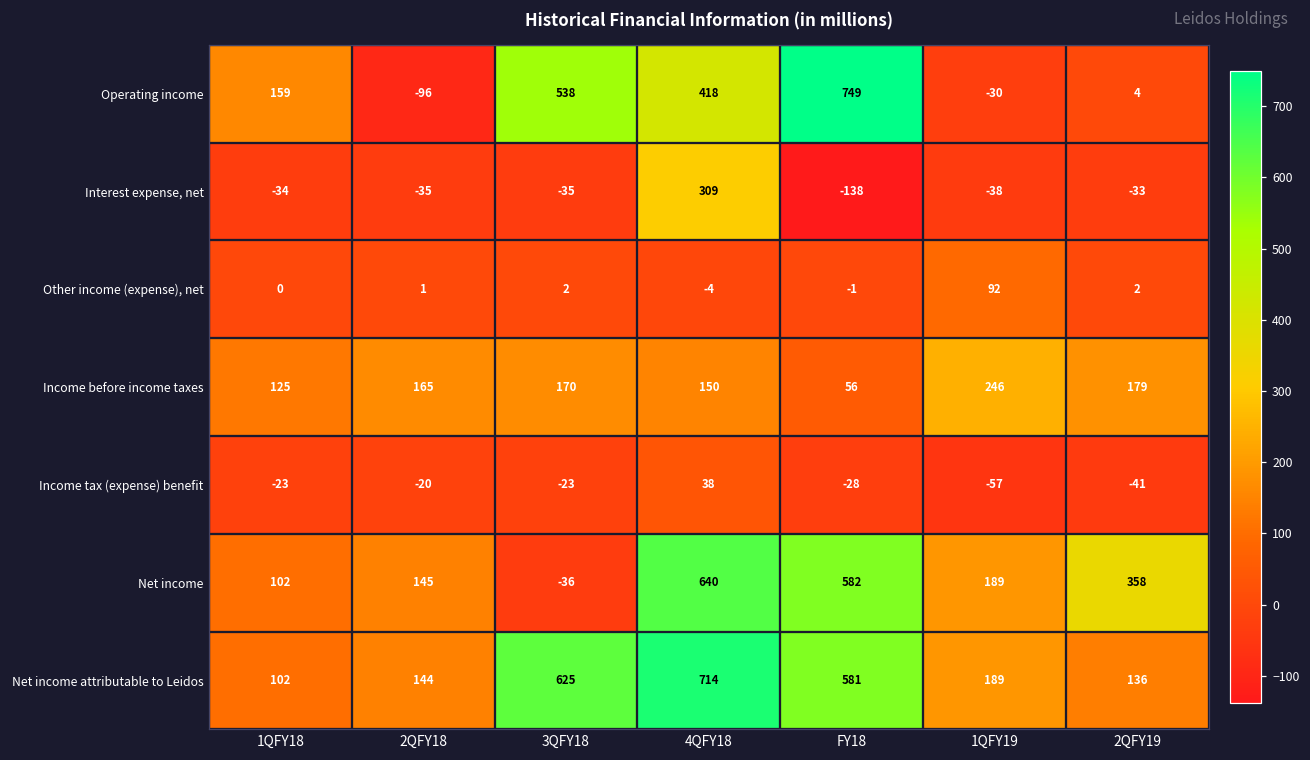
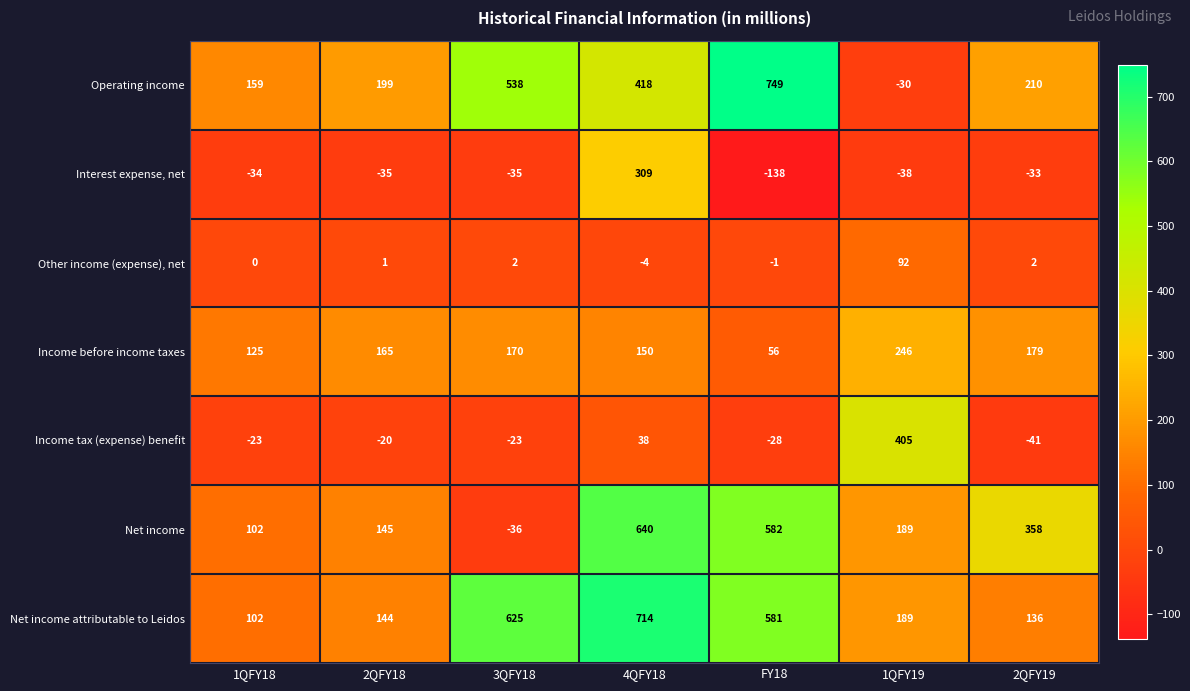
Operating income, 2QFY18: -96 -> 199
Operating income, 2QFY19: 4 -> 210
Income tax (expense) benefit, 1QFY19: -57 -> 405
